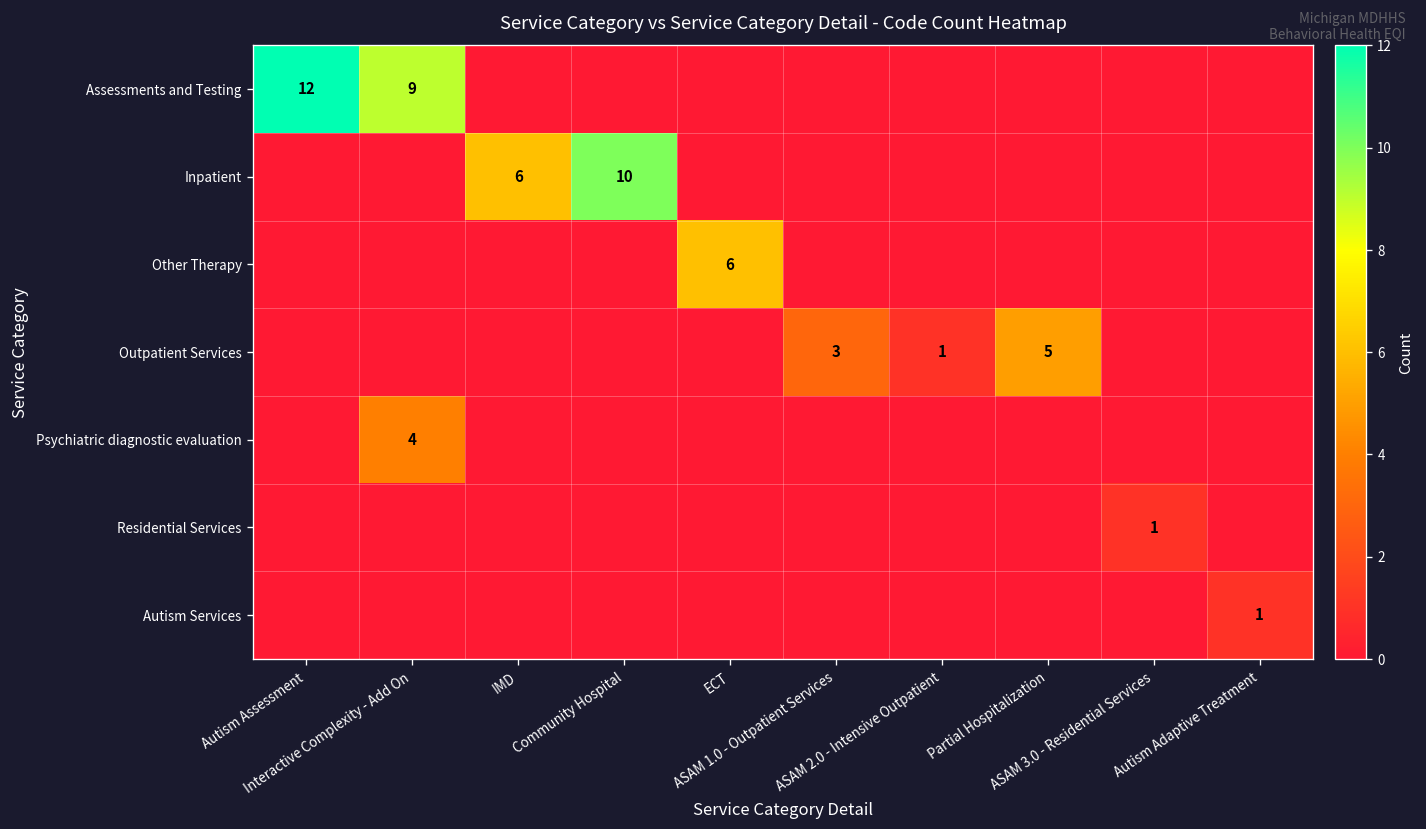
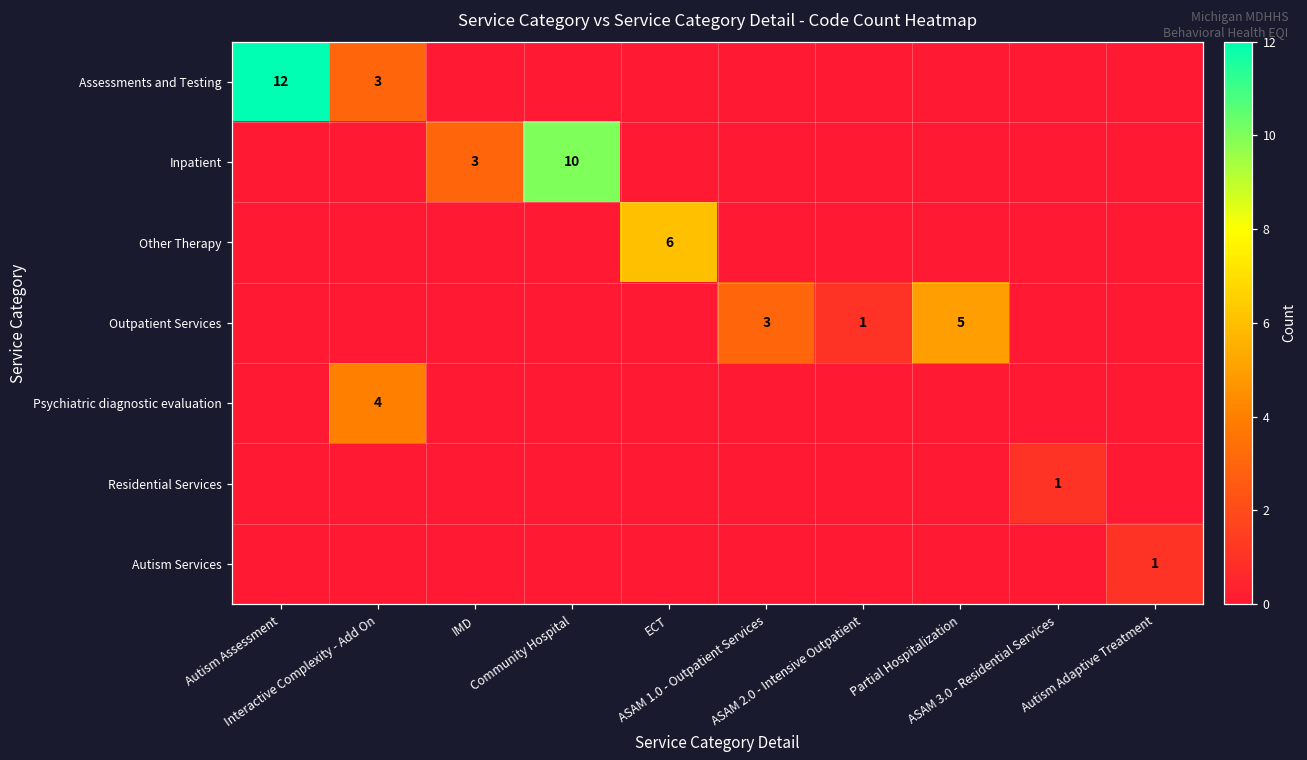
Assessments and Testing, Interactive Complexity - Add On: 9 -> 3
Inpatient, IMD: 6 -> 3
